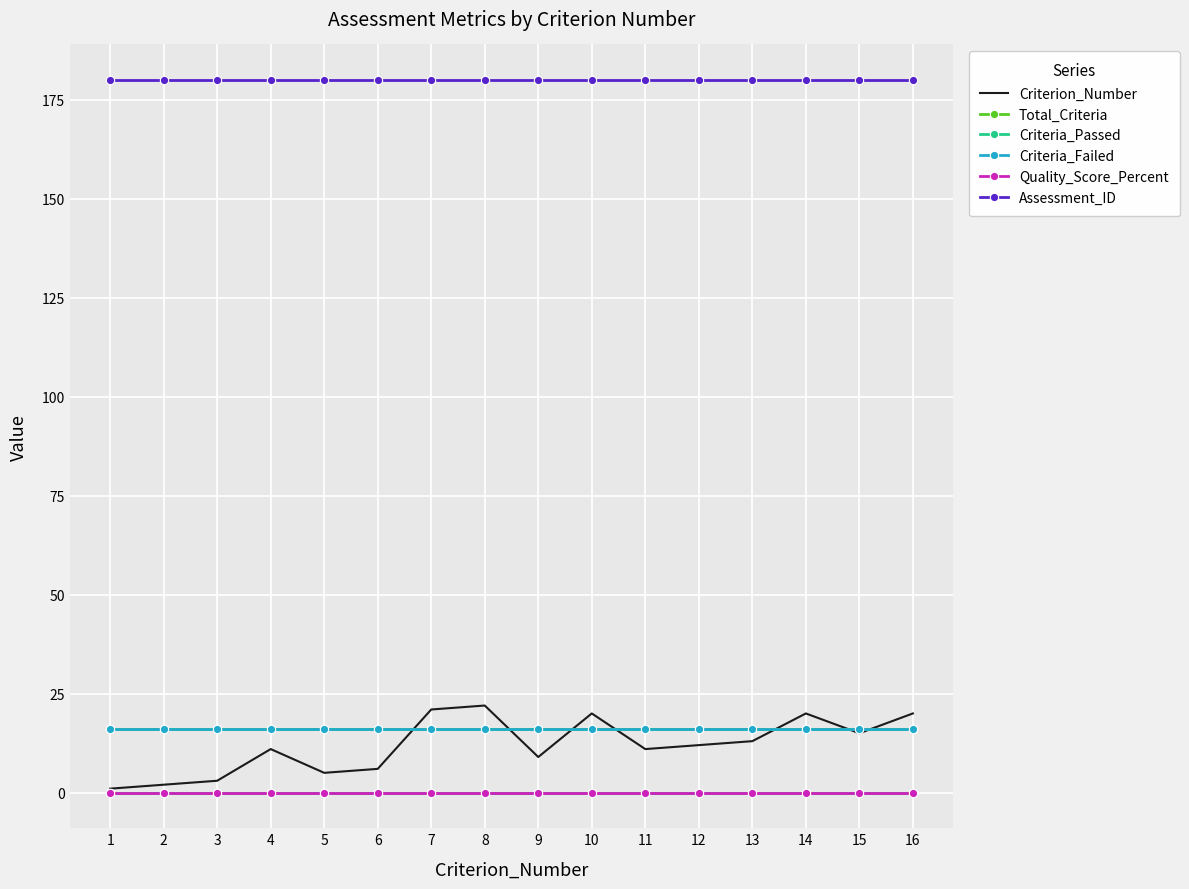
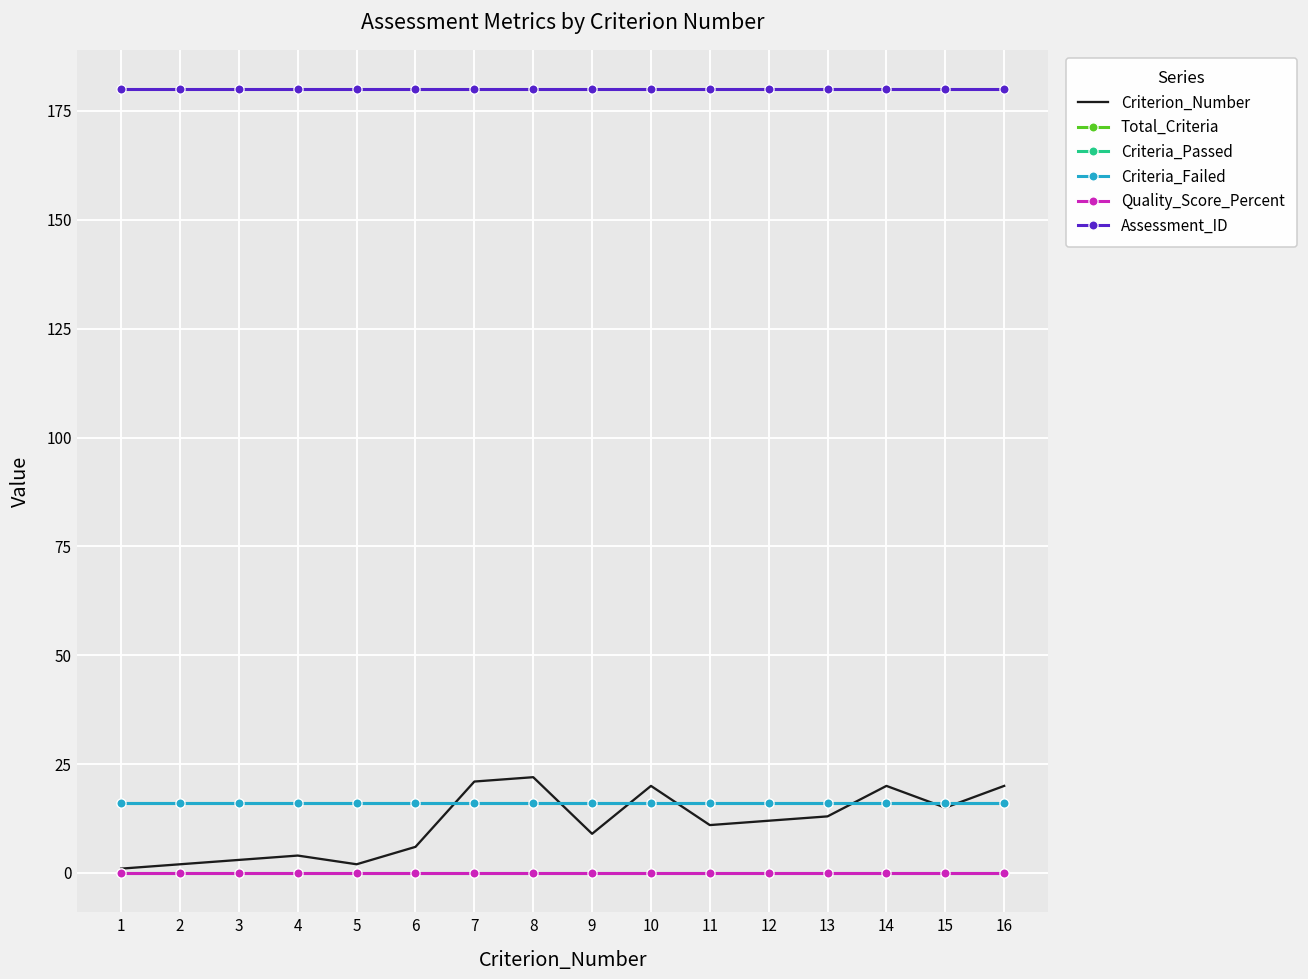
Criterion_Number, 4: 11 -> 4
Criterion_Number, 5: 5 -> 2
